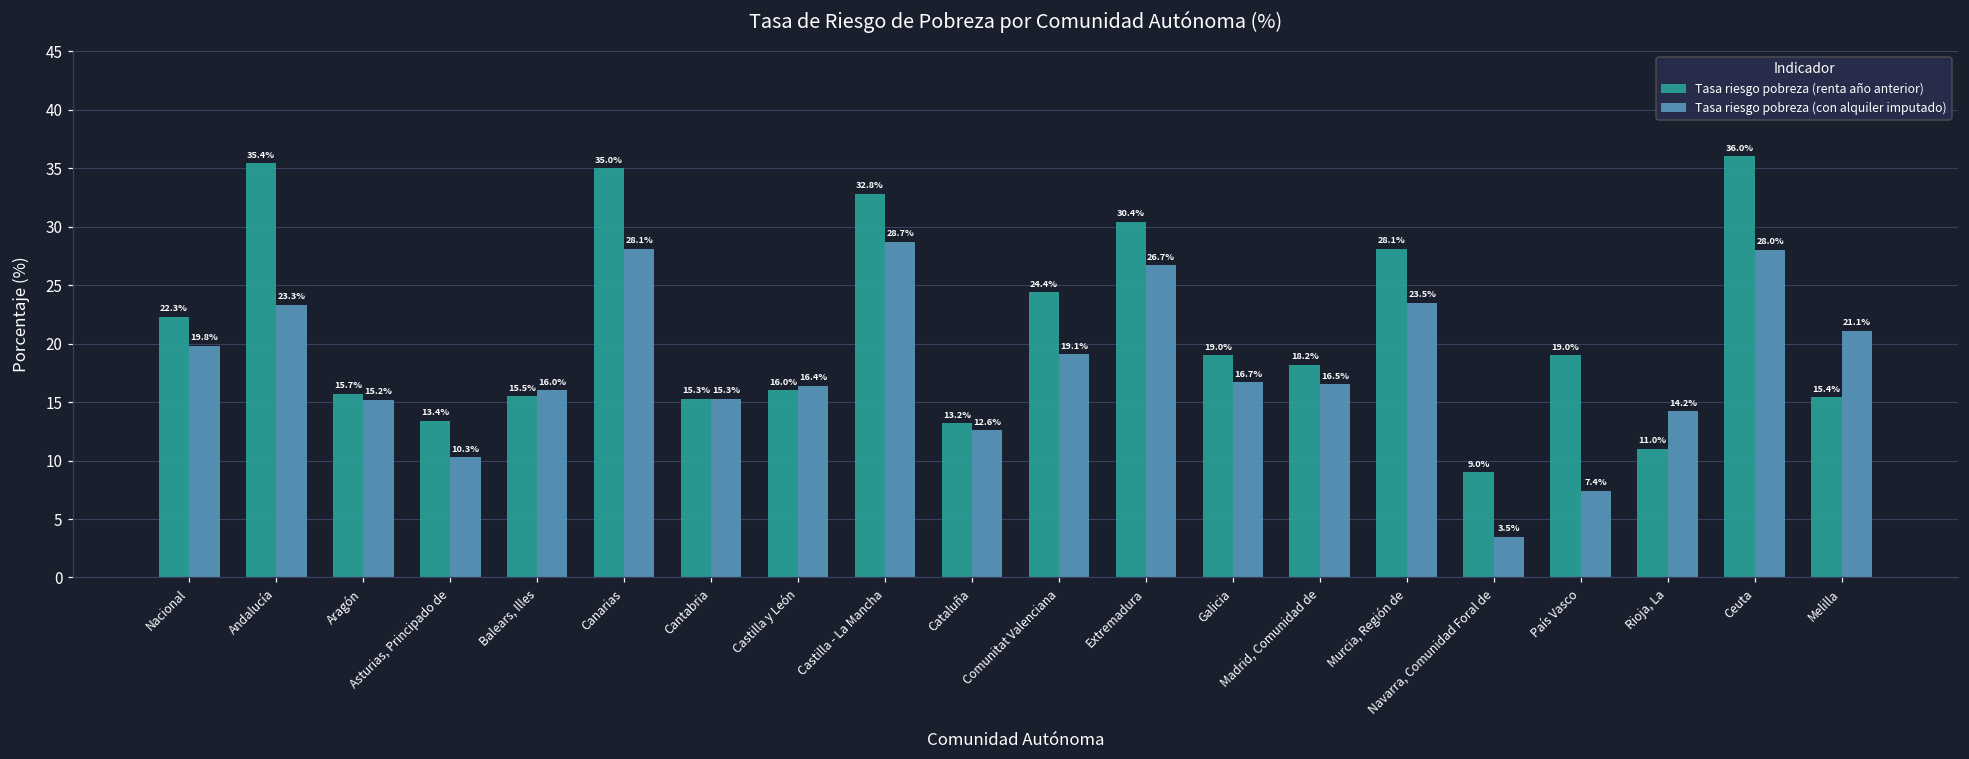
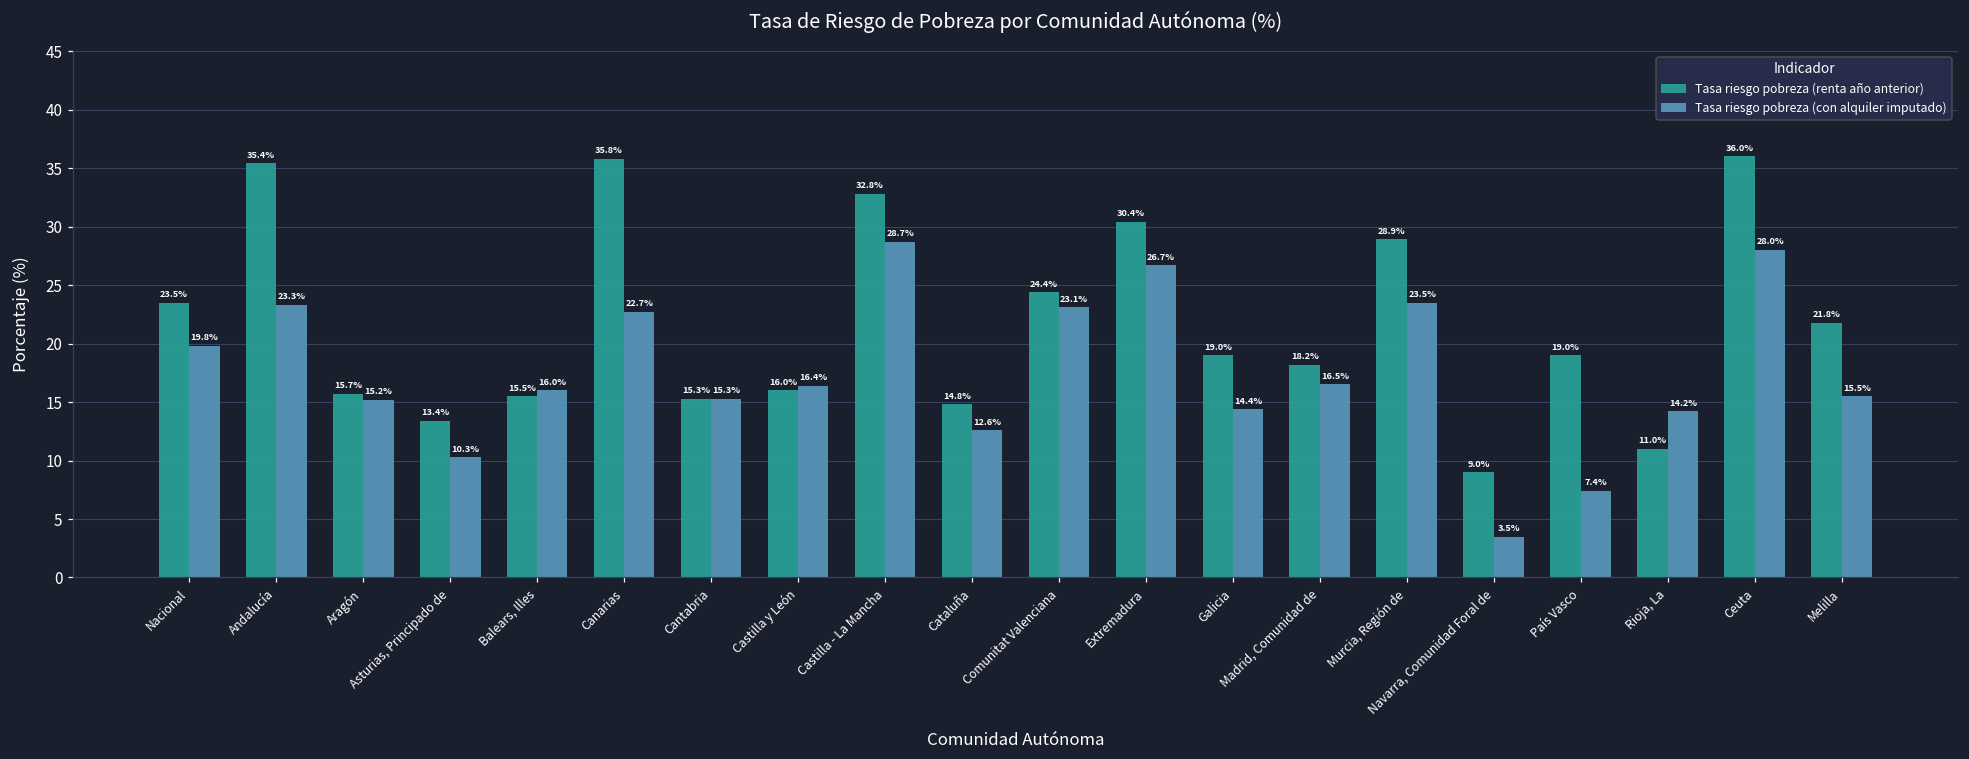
Tasa riesgo pobreza (renta año anterior), Nacional: 22.3% -> 23.5%
Tasa riesgo pobreza (renta año anterior), Canarias: 35.0% -> 35.8%
Tasa riesgo pobreza (con alquiler imputado), Canarias: 28.1% -> 22.7%
Tasa riesgo pobreza (renta año anterior), Cataluña: 13.2% -> 14.8%
Tasa riesgo pobreza (con alquiler imputado), Comunitat Valenciana: 19.1% -> 23.1%
Tasa riesgo pobreza (con alquiler imputado), Galicia: 16.7% -> 14.4%
Tasa riesgo pobreza (renta año anterior), Murcia, Región de: 28.1% -> 28.9%
Tasa riesgo pobreza (renta año anterior), Melilla: 15.4% -> 21.8%
Tasa riesgo pobreza (con alquiler imputado), Melilla: 21.1% -> 15.5%
